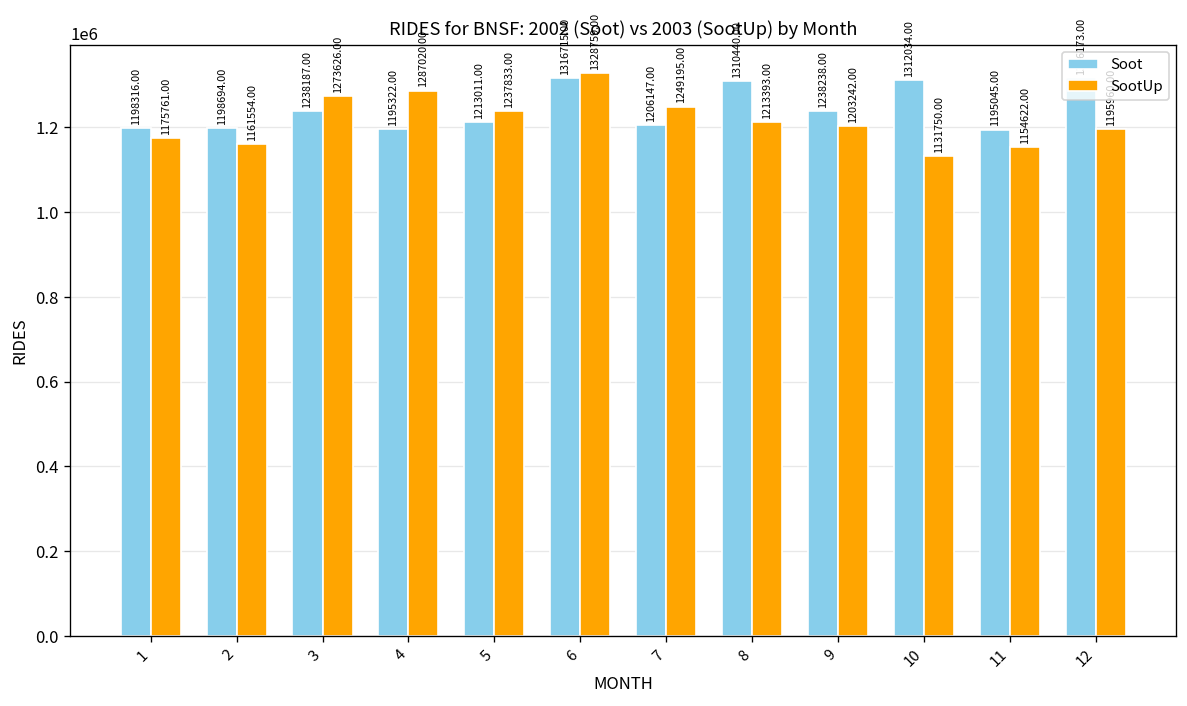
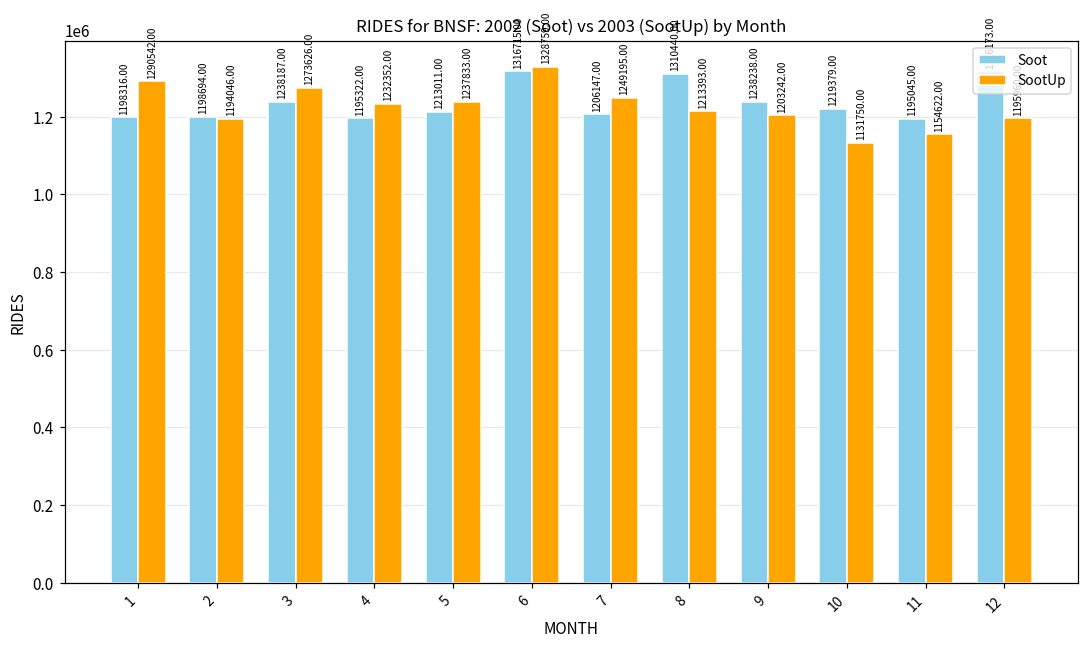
SootUp, 1: 1175761.00 -> 1290542.00
SootUp, 2: 1161554.00 -> 1194046.00
SootUp, 4: 1287020.00 -> 1232352.00
Soot, 10: 1312034.00 -> 1219379.00
